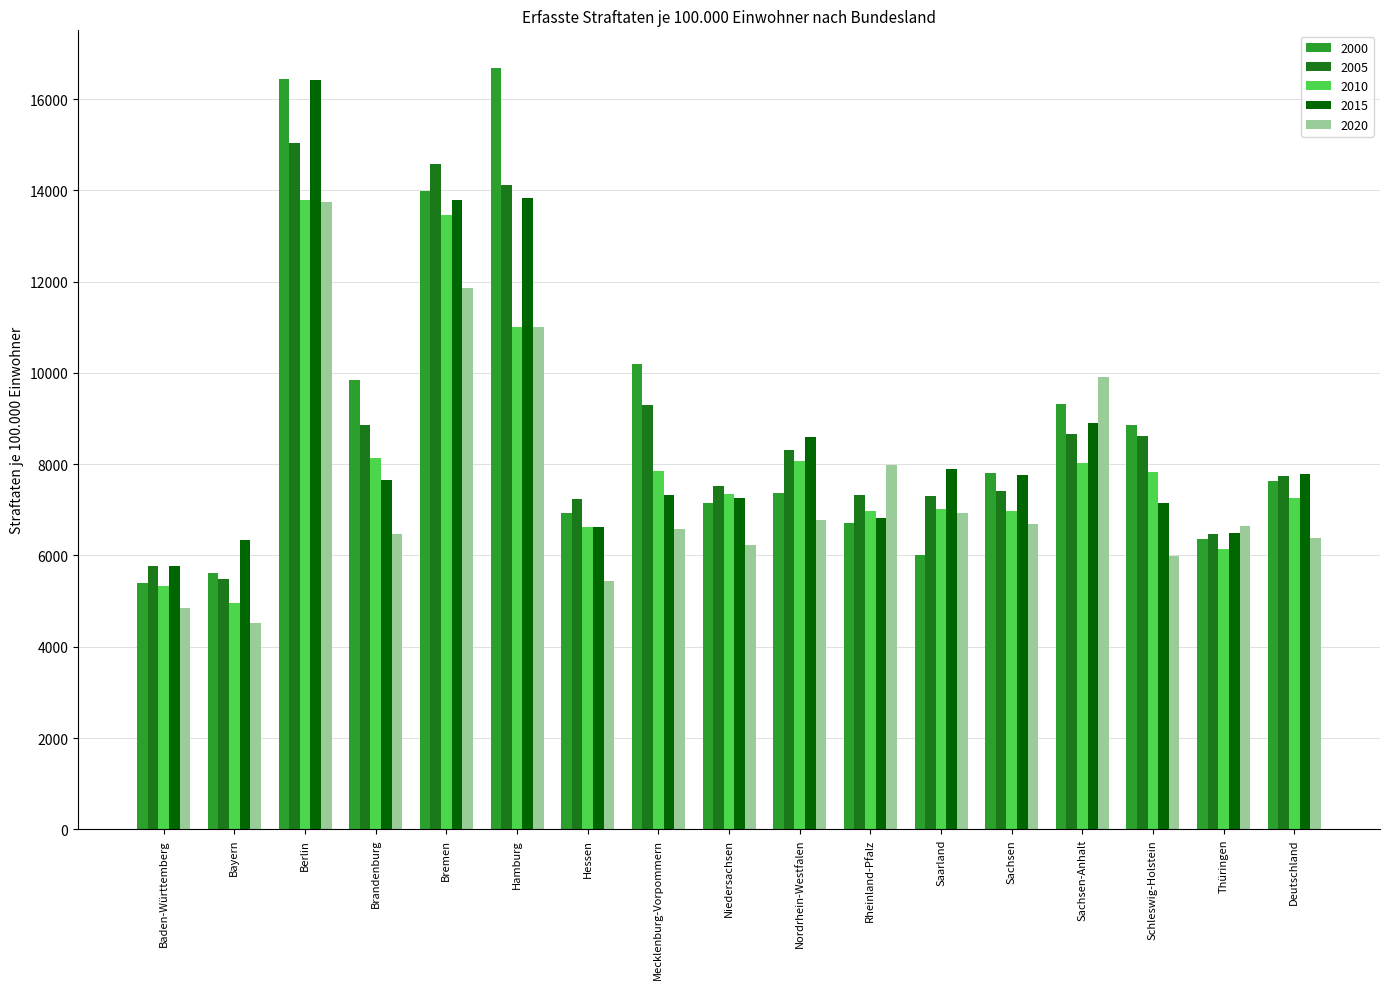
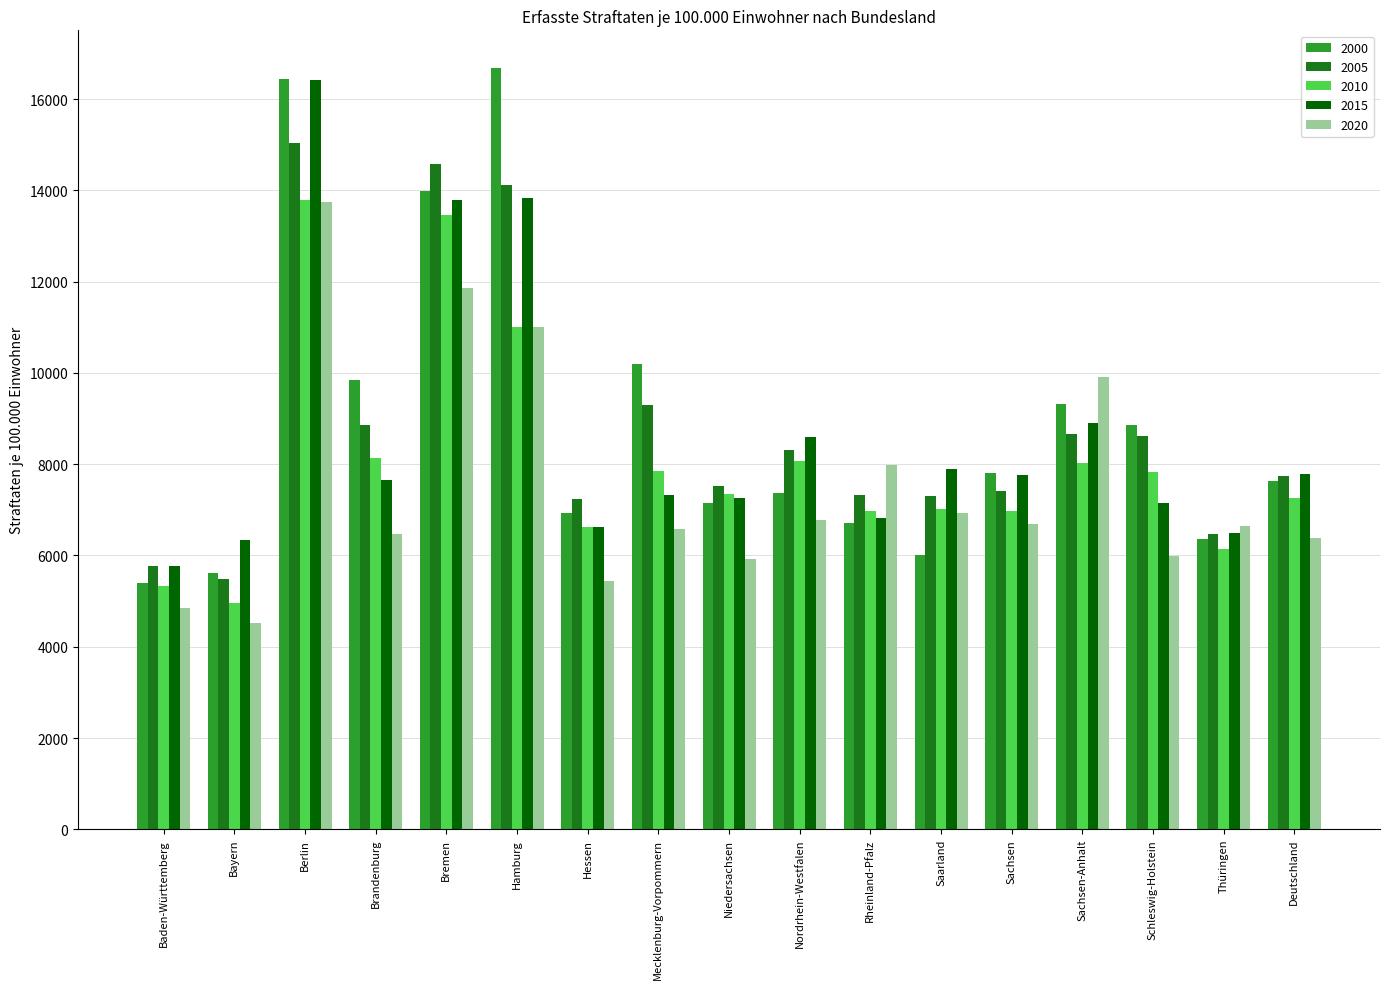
2020, Niedersachsen: 6200 -> 5900
